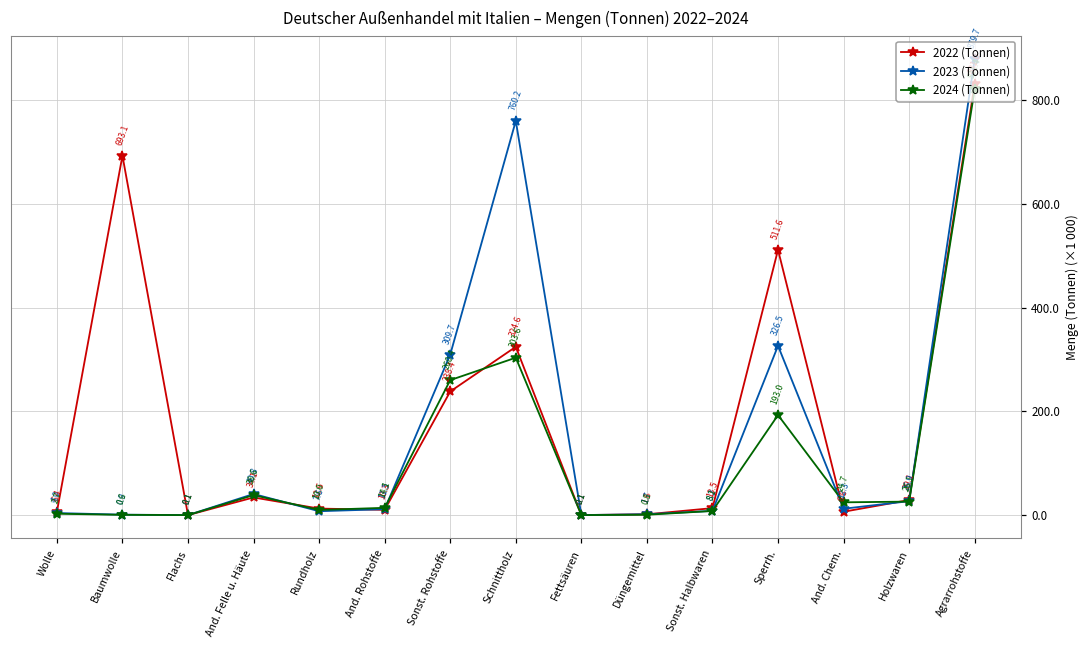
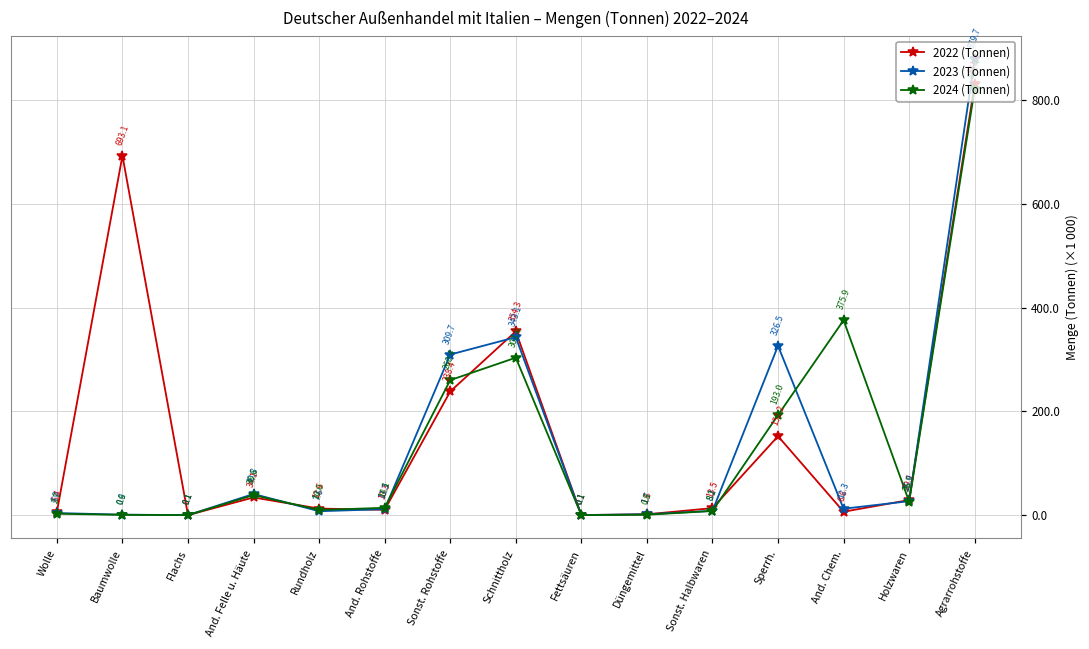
2022 (Tonnen), Schnittholz: 324.6 -> 354.3
2023 (Tonnen), Schnittholz: 760.2 -> 343.1
2022 (Tonnen), Sperrh.: 511.6 -> 152.2
2024 (Tonnen), And. Chem.: 24.7 -> 375.9
